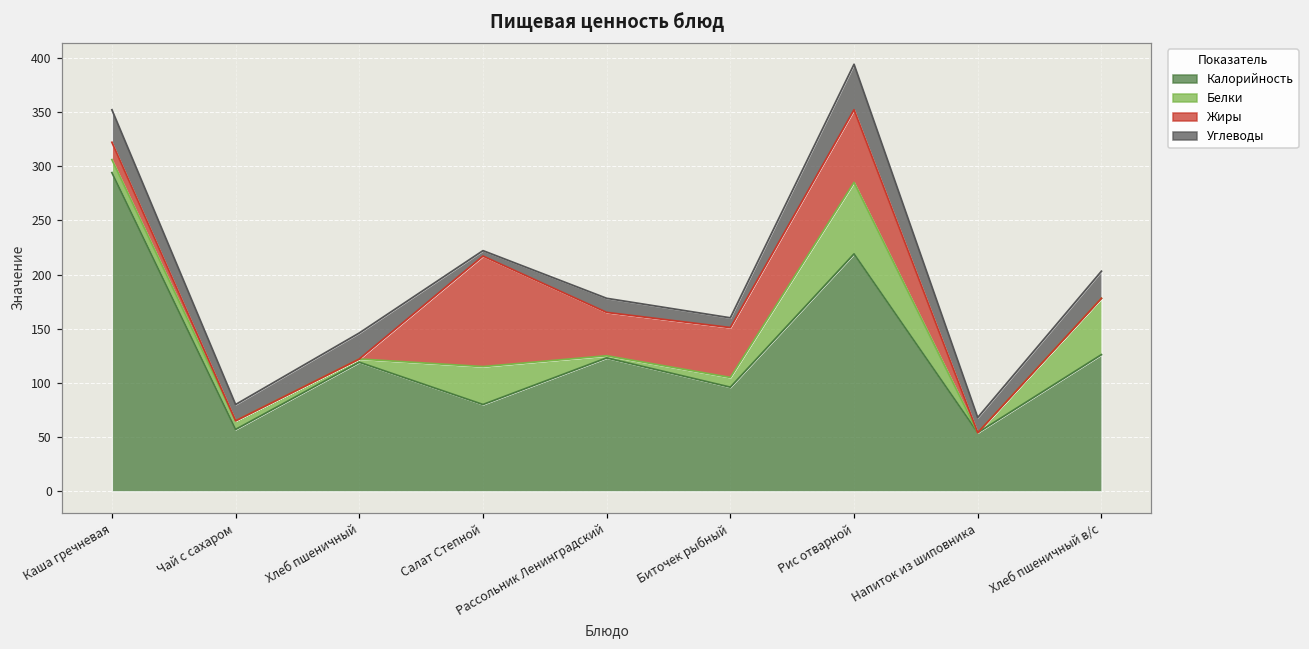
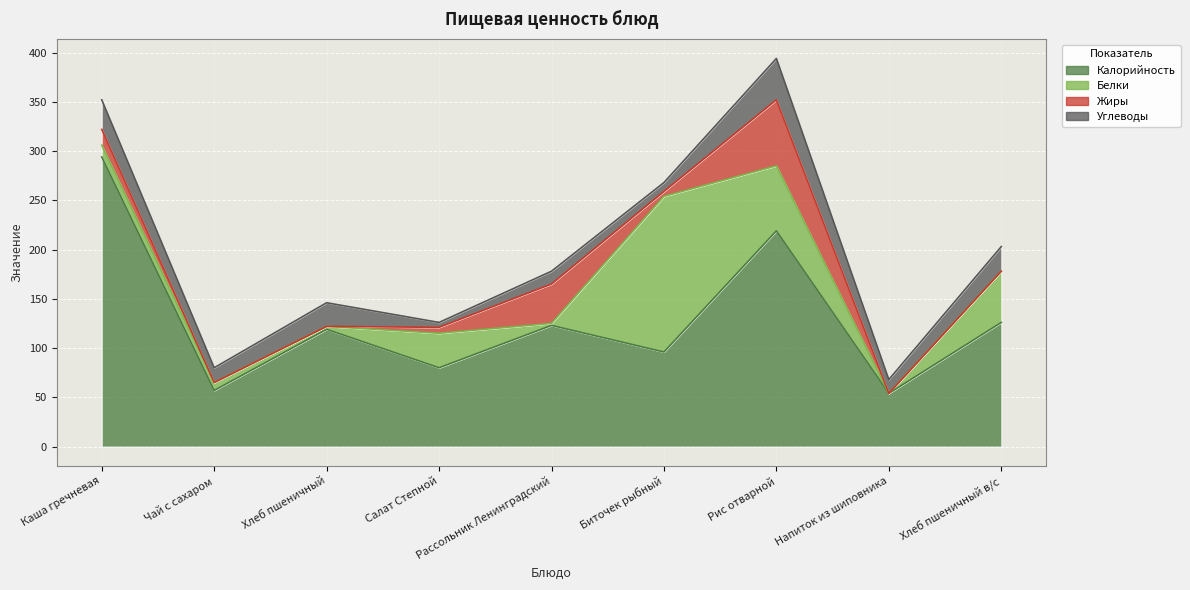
Жиры, Салат Степной: 100 -> 10
Белки, Биточек рыбный: 10 -> 160
Жиры, Биточек рыбный: 50 -> 10
